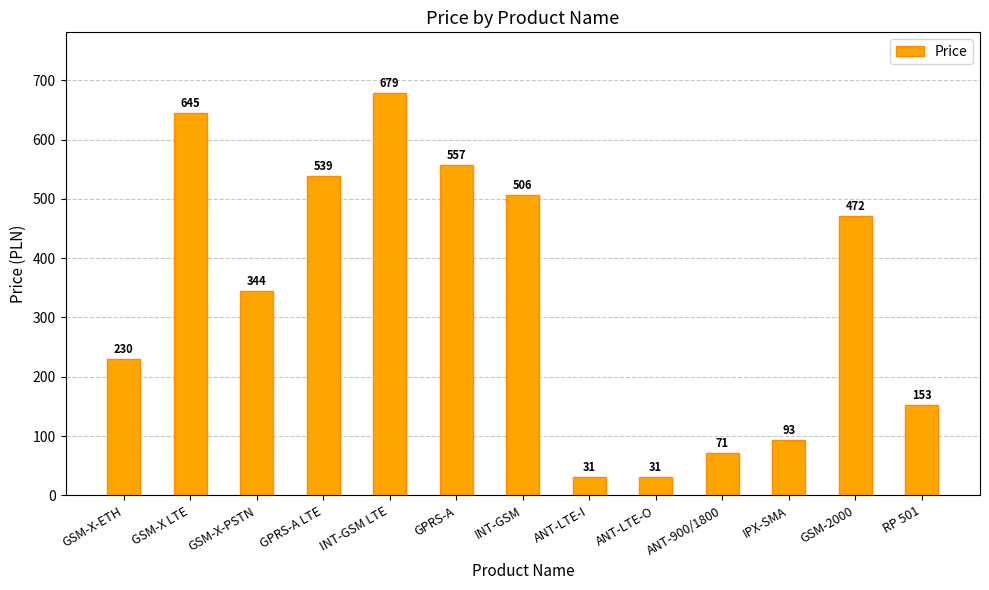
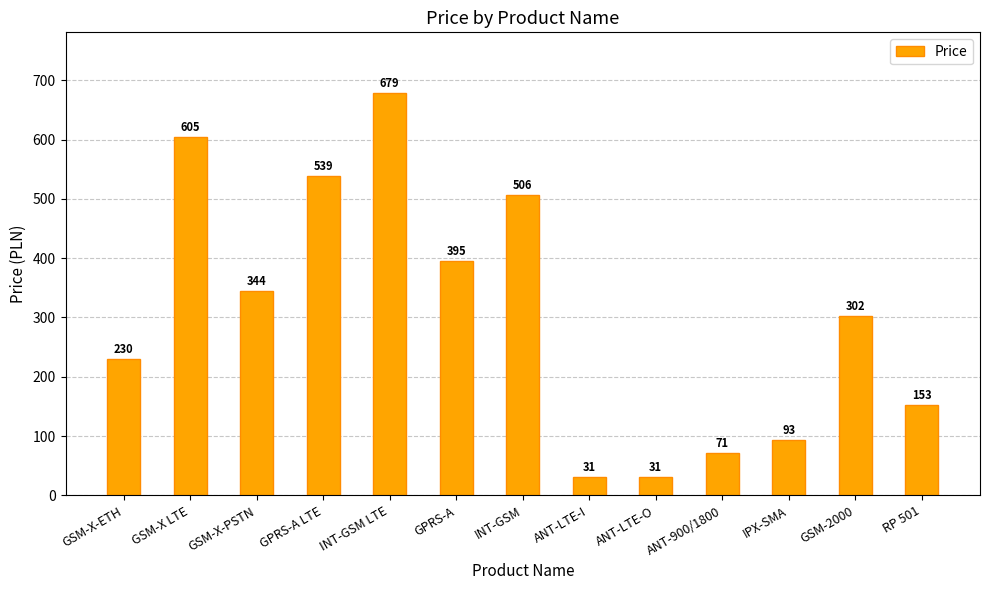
GSM-X LTE: 645 -> 605
GPRS-A: 557 -> 395
GSM-2000: 472 -> 302
